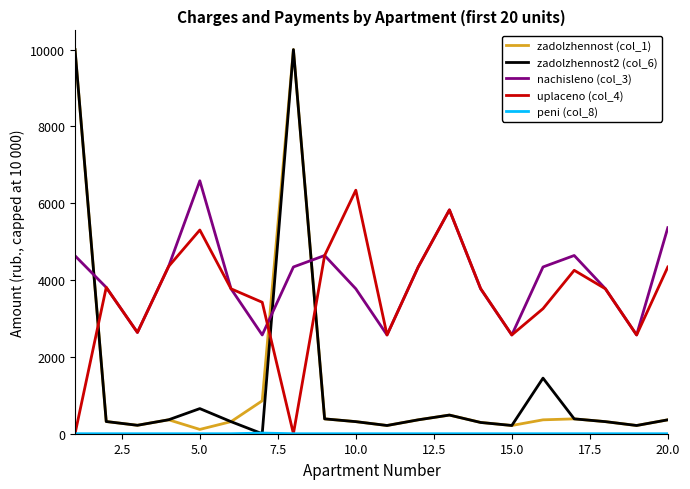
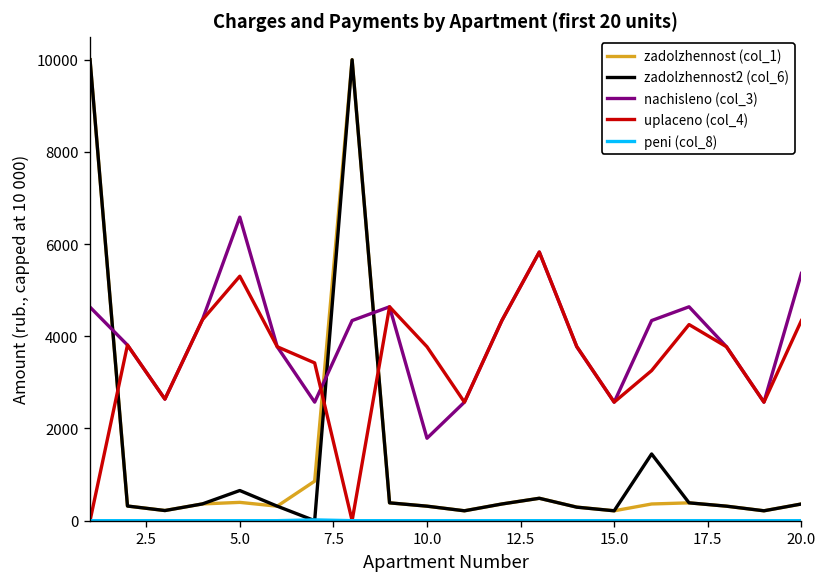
zadolzhennost (col_1), 5.0: 100 -> 400
nachisleno (col_3), 10.0: 3800 -> 1800
uplaceno (col_4), 10.0: 6300 -> 3800
